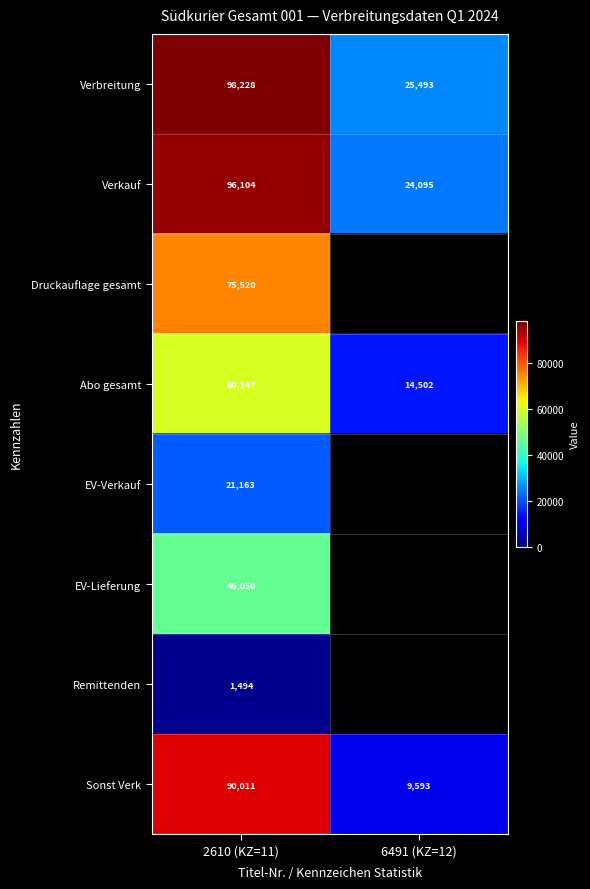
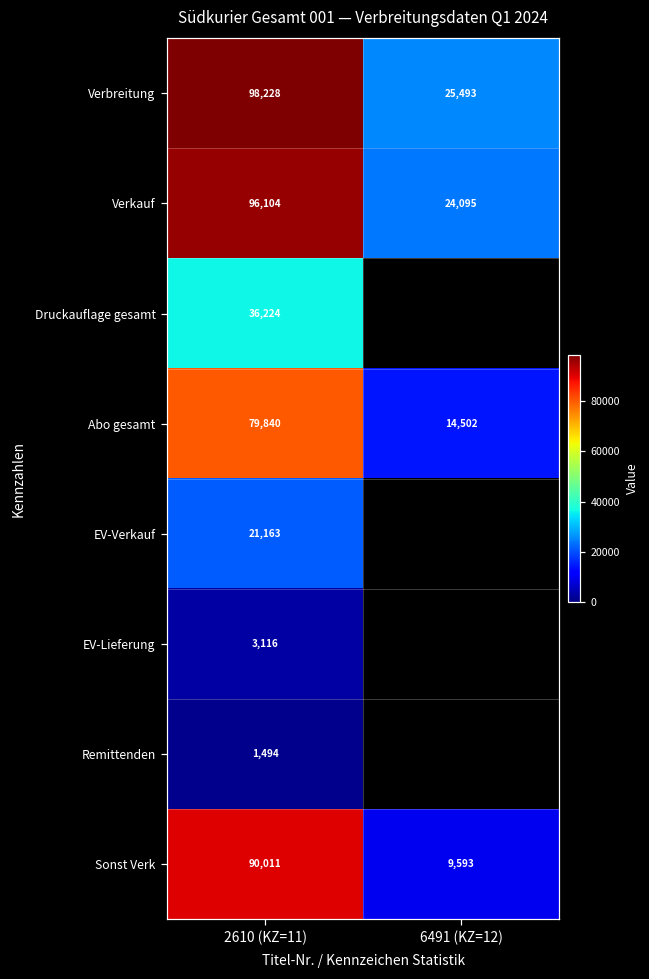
Druckauflage gesamt, 2610 (KZ=11): 75,520 -> 36,224
Abo gesamt, 2610 (KZ=11): 60,147 -> 79,840
EV-Lieferung, 2610 (KZ=11): 46,050 -> 3,116
